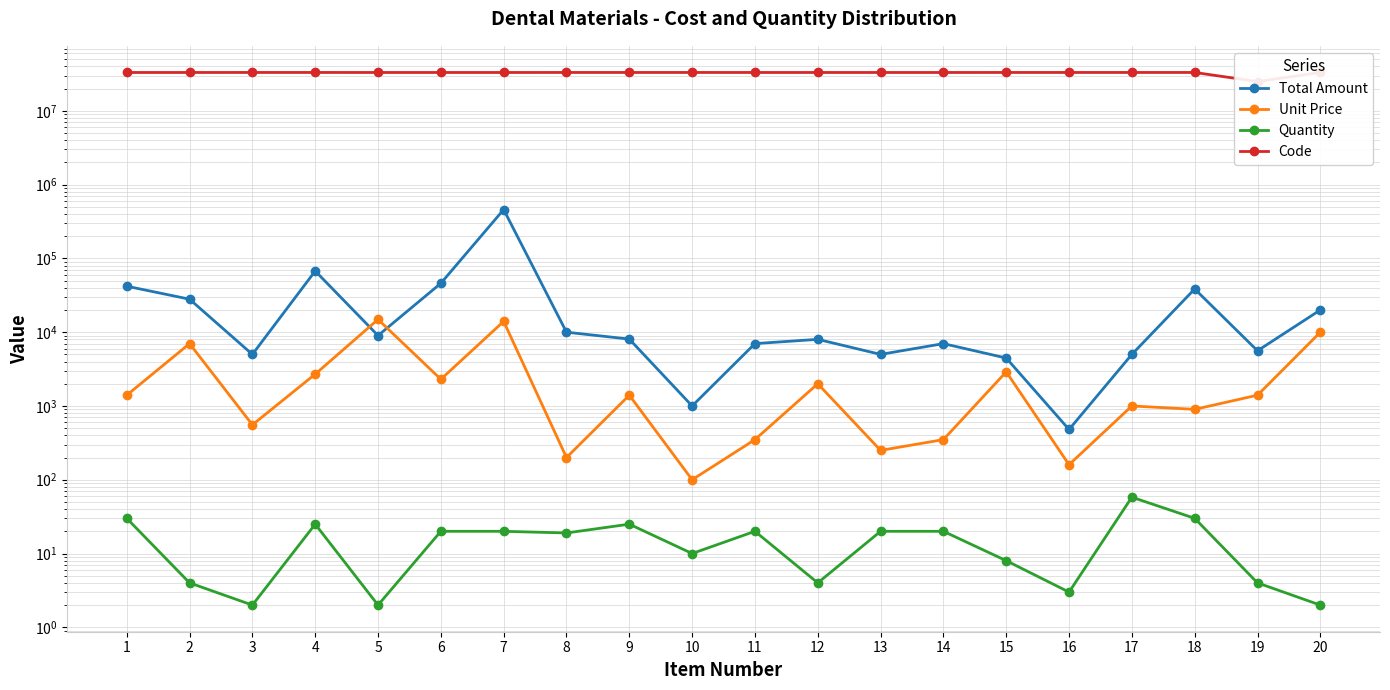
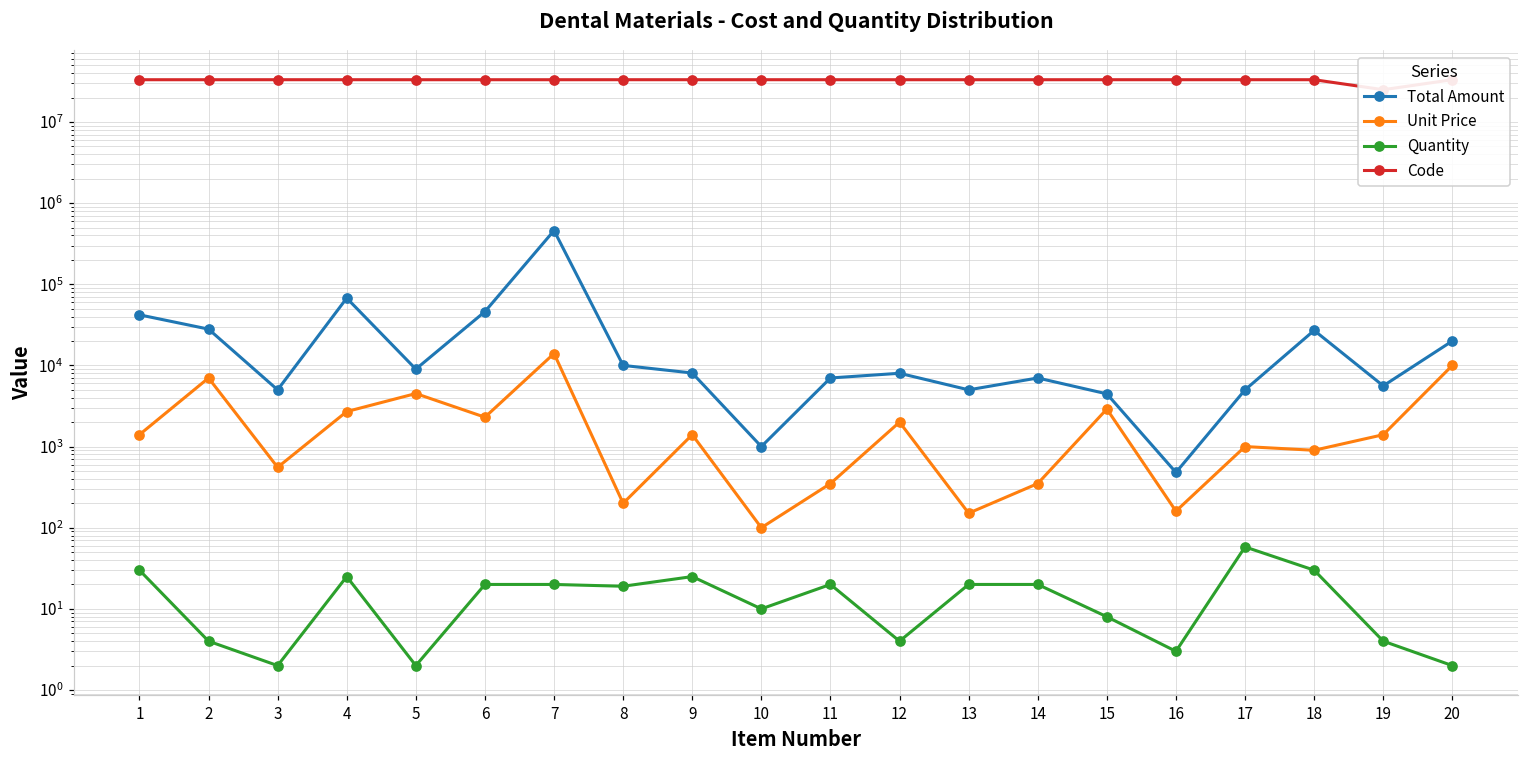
Unit Price, 5: 15000 -> 5000
Unit Price, 13: 250 -> 150
Total Amount, 18: 40000 -> 27000
